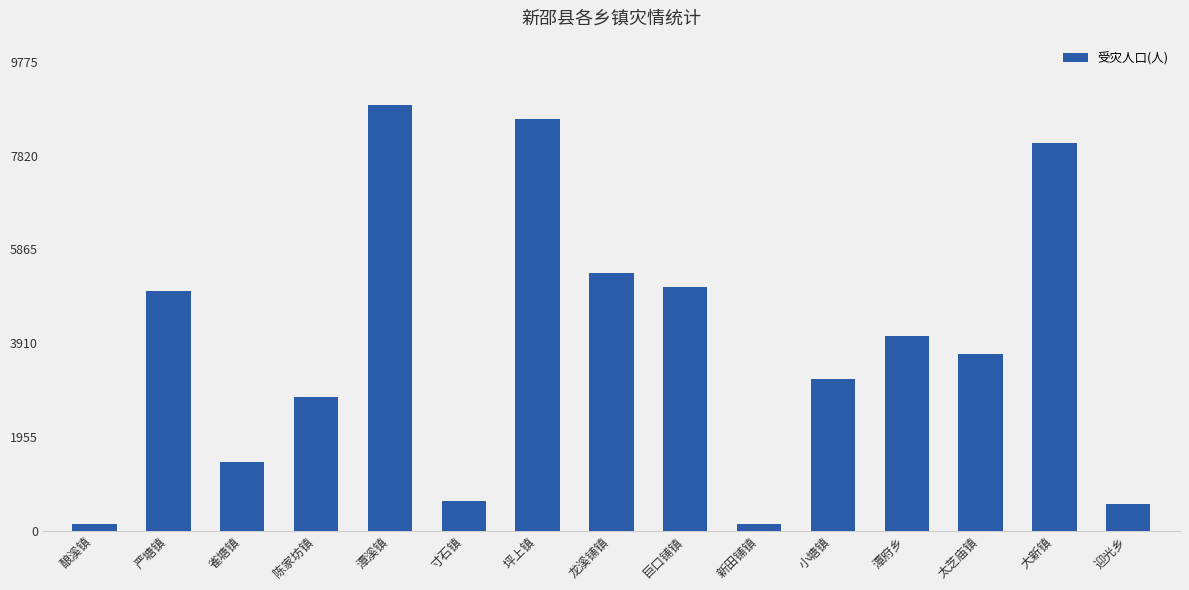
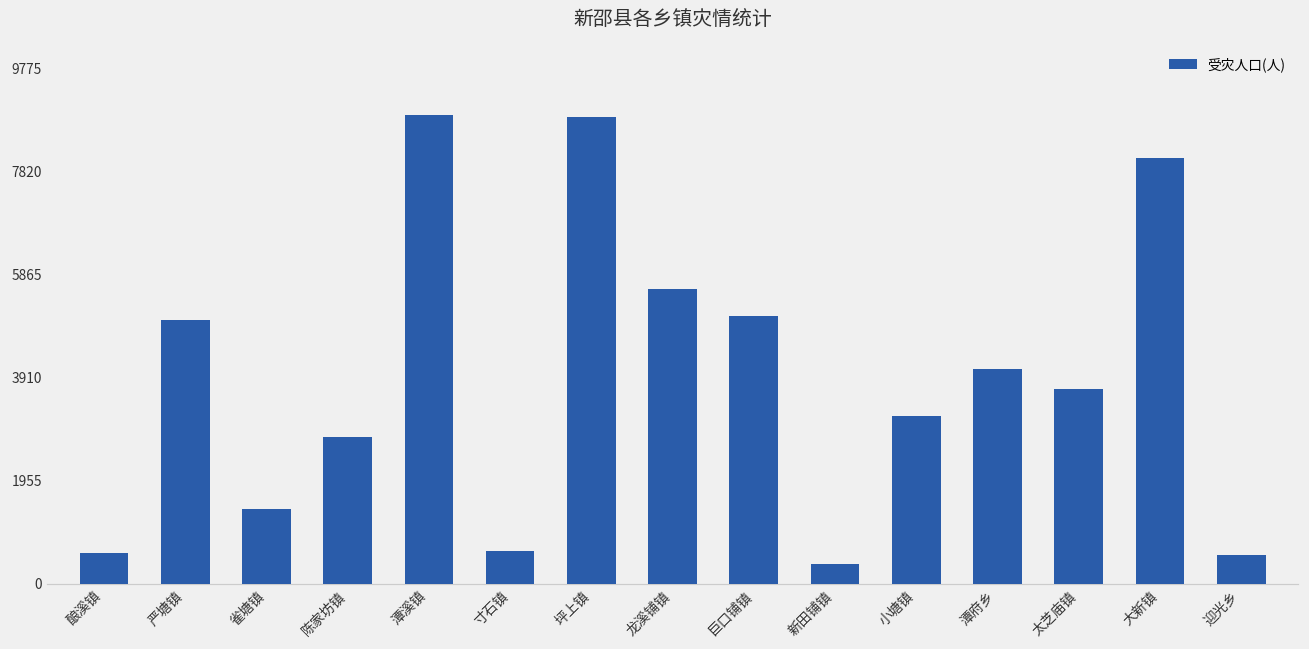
酿溪镇: 100 -> 600
坪上镇: 8600 -> 8900
龙溪铺镇: 5400 -> 5600
新田铺镇: 100 -> 400
